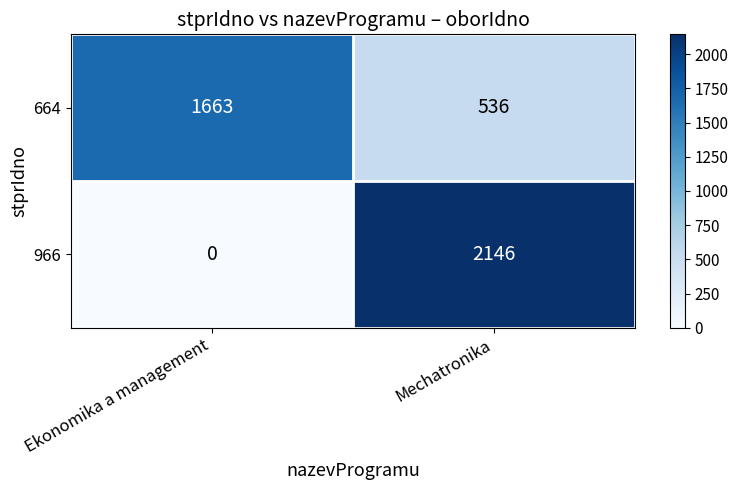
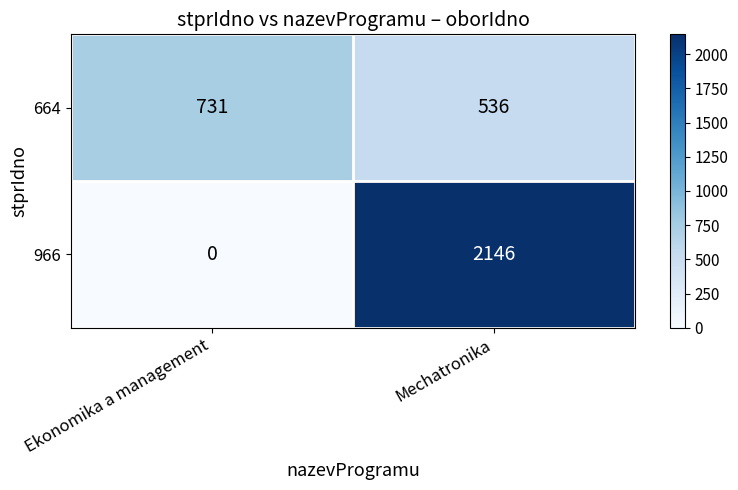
664, Ekonomika a management: 1663 -> 731
